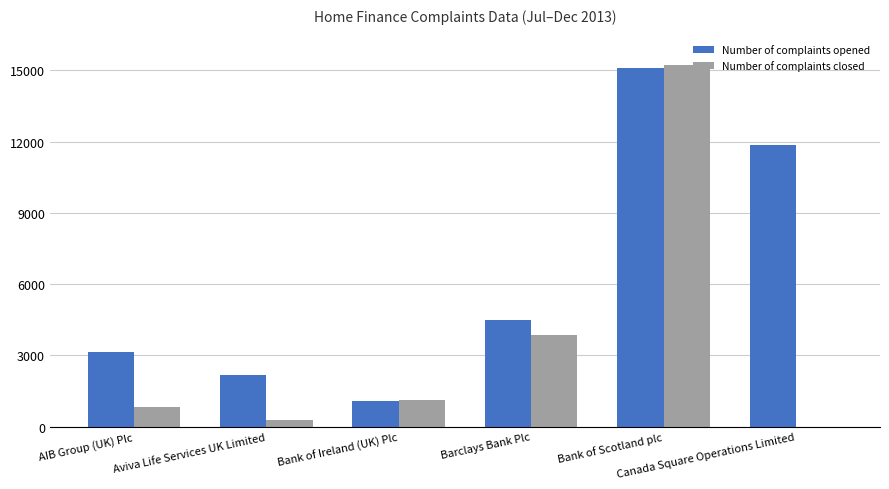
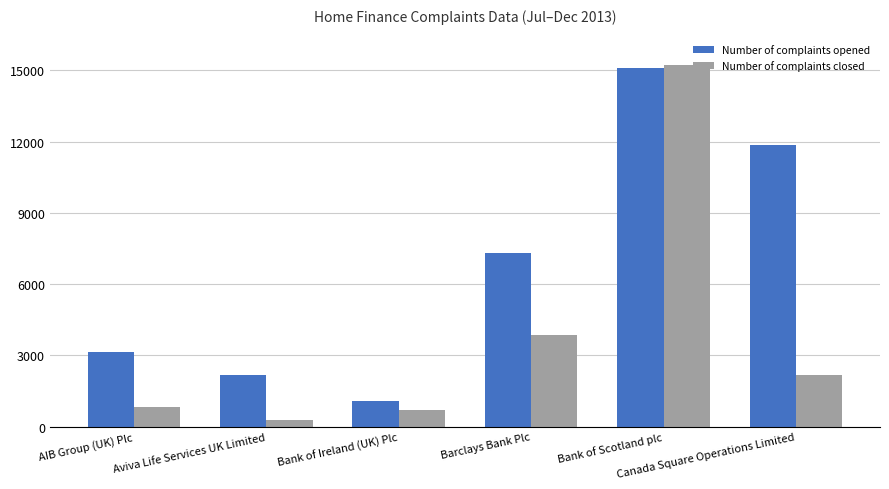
Number of complaints closed, Bank of Ireland (UK) Plc: 1100 -> 700
Number of complaints opened, Barclays Bank Plc: 4500 -> 7300
Number of complaints closed, Canada Square Operations Limited: 0 -> 2200
